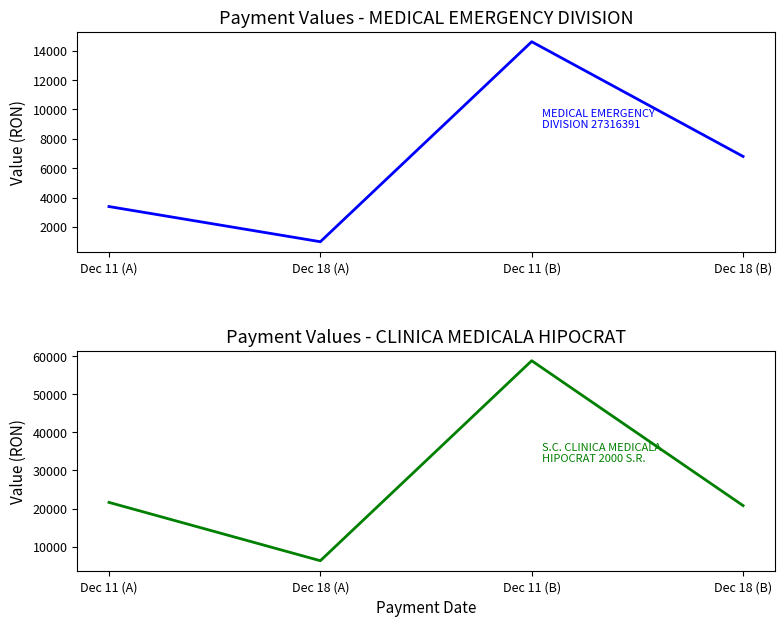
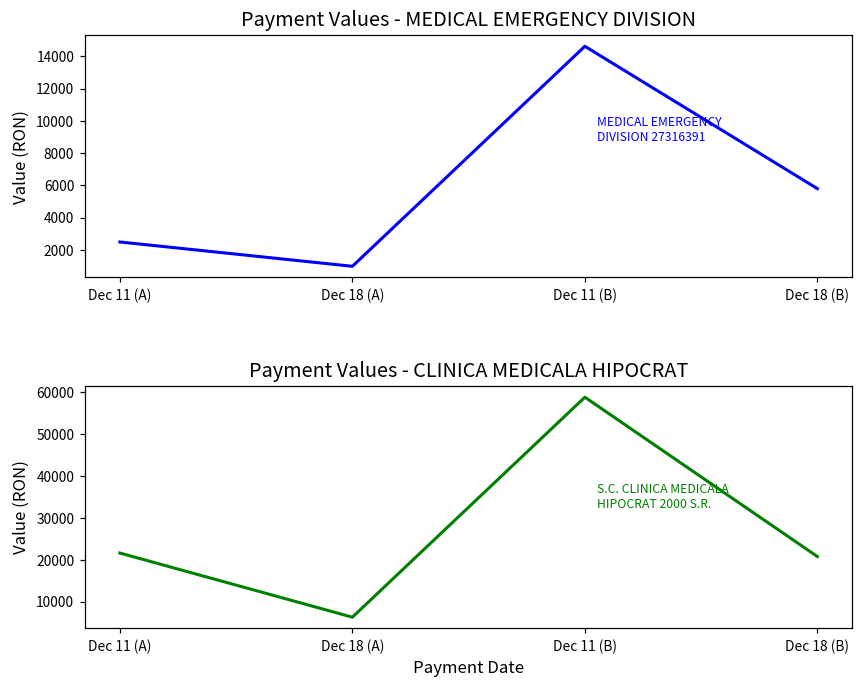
Payment Values - MEDICAL EMERGENCY DIVISION, Dec 11 (A): 3400 -> 2500
Payment Values - MEDICAL EMERGENCY DIVISION, Dec 18 (B): 6800 -> 5800
